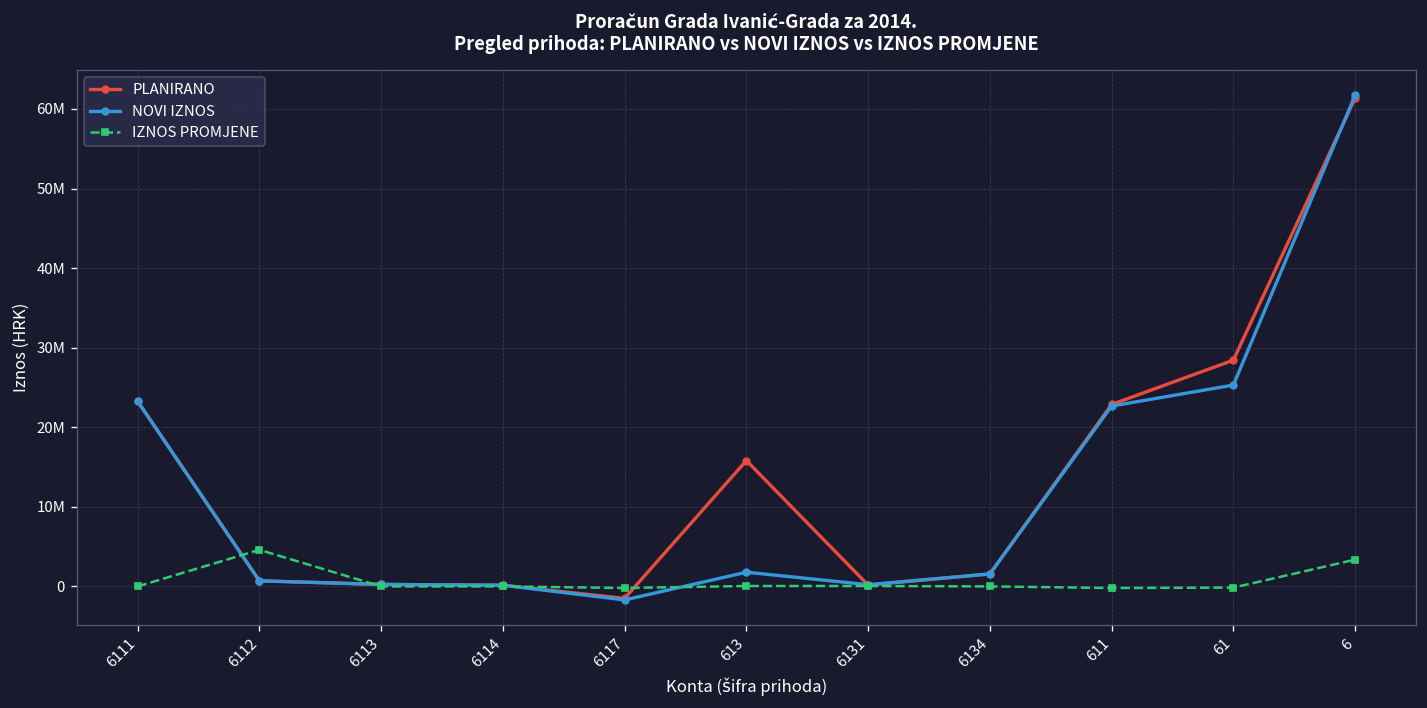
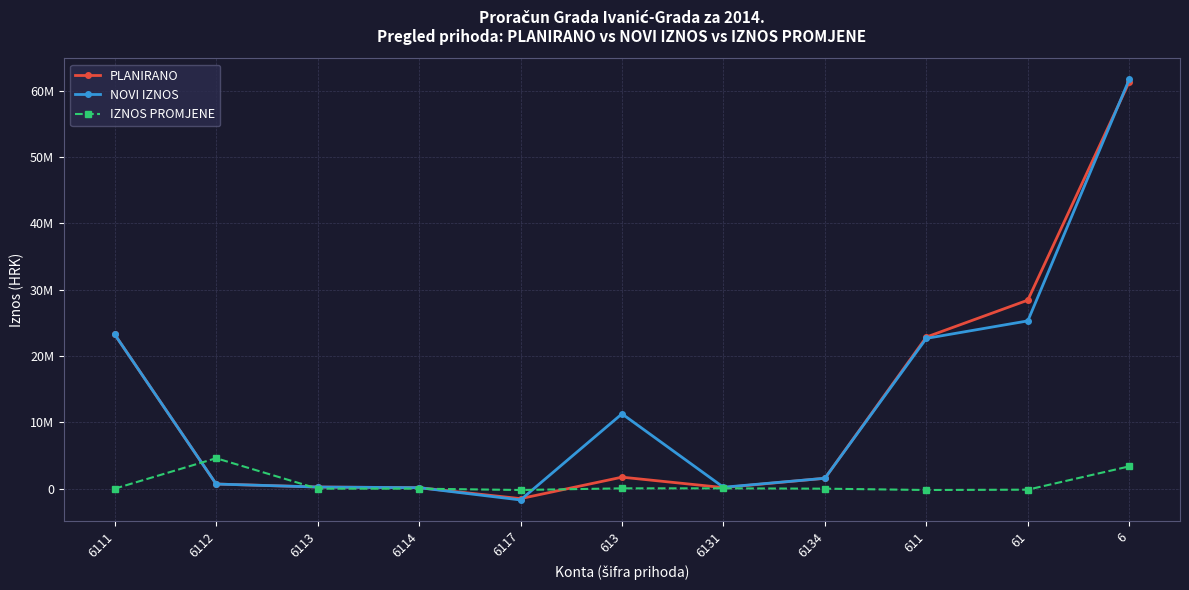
PLANIRANO, 613: 16000000 -> 2000000
NOVI IZNOS, 613: 2000000 -> 11000000
